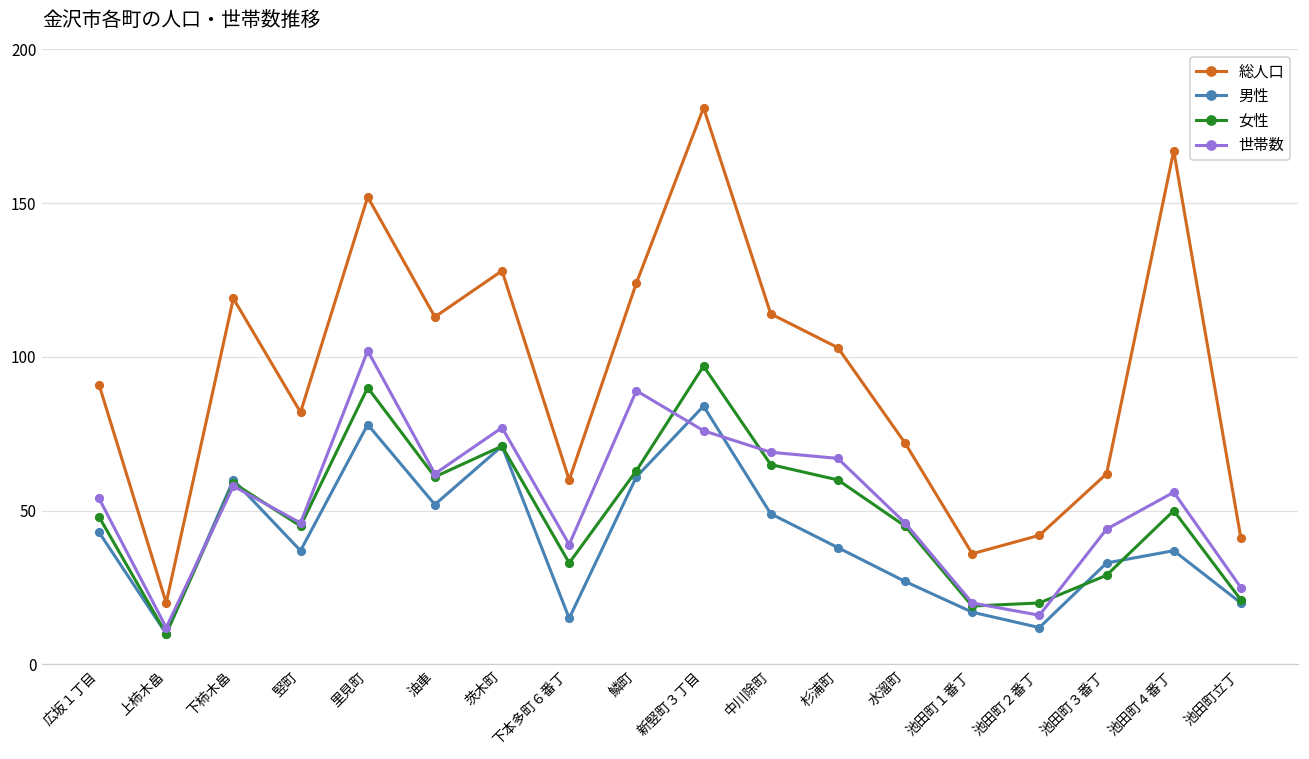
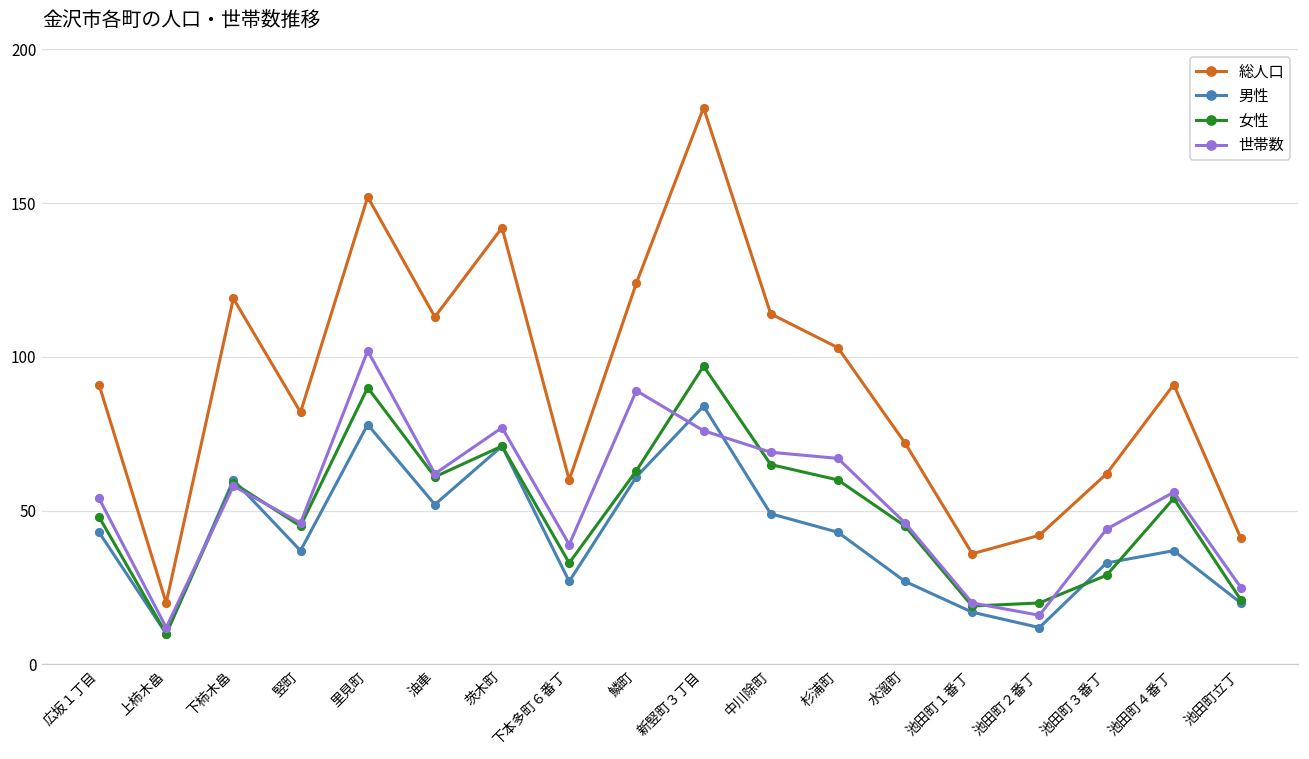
総人口, 茨木町: 128 -> 142
男性, 下本多町６番丁: 15 -> 27
男性, 杉浦町: 38 -> 43
総人口, 池田町４番丁: 167 -> 91
女性, 池田町４番丁: 50 -> 54
